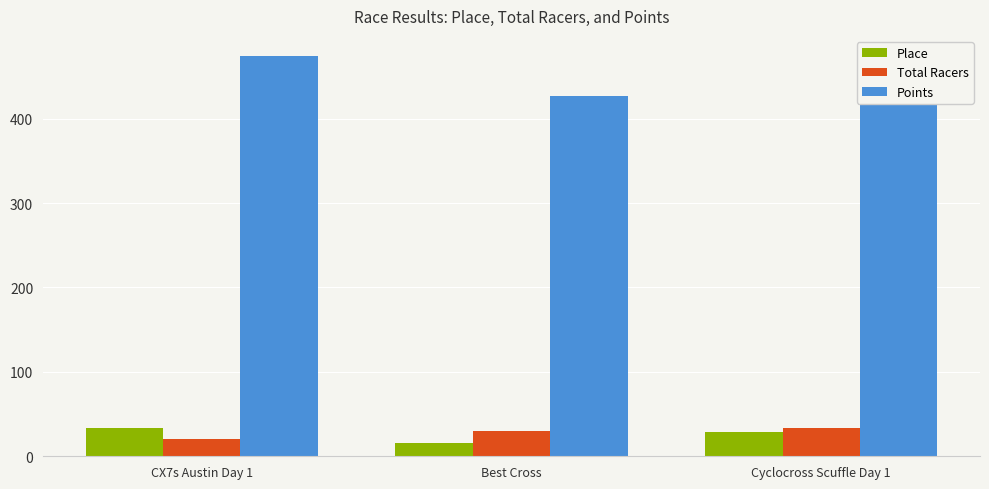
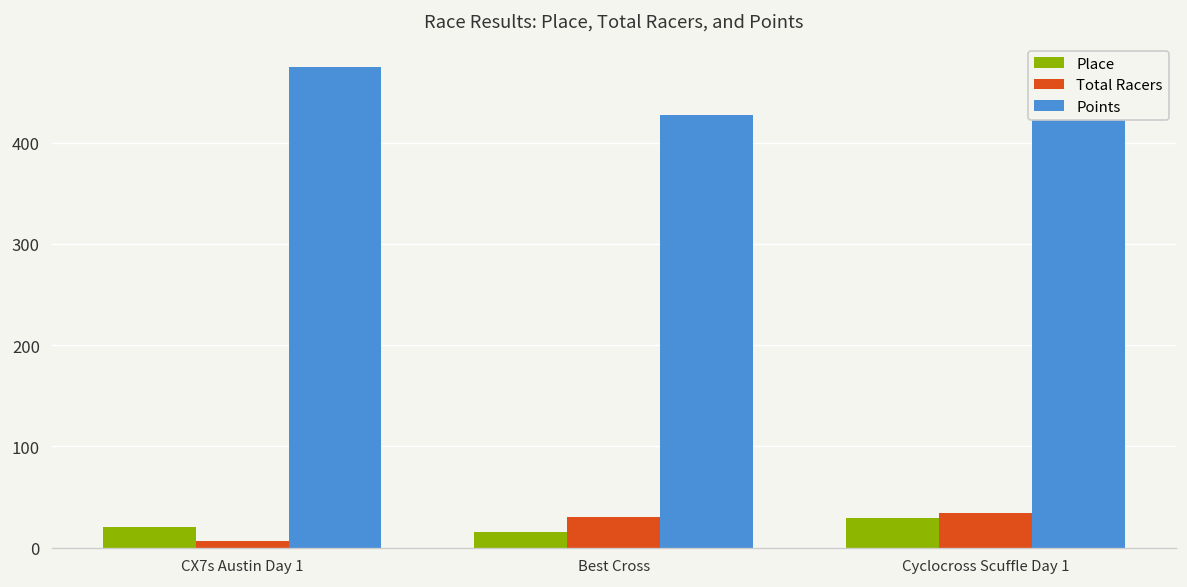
Place, CX7s Austin Day 1: 30 -> 20
Total Racers, CX7s Austin Day 1: 20 -> 10
